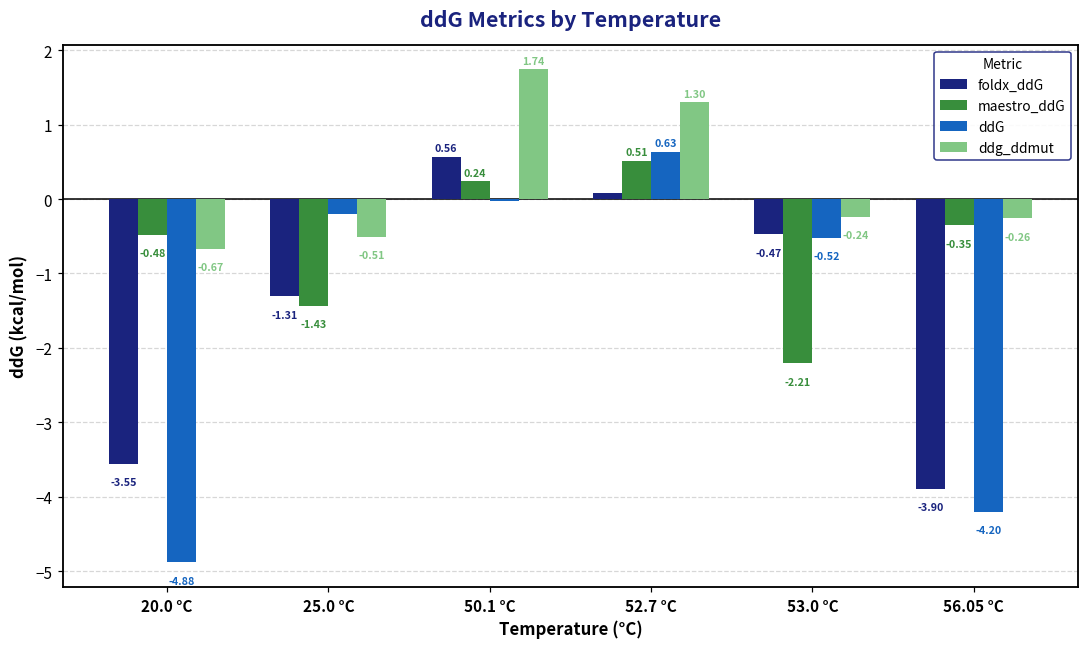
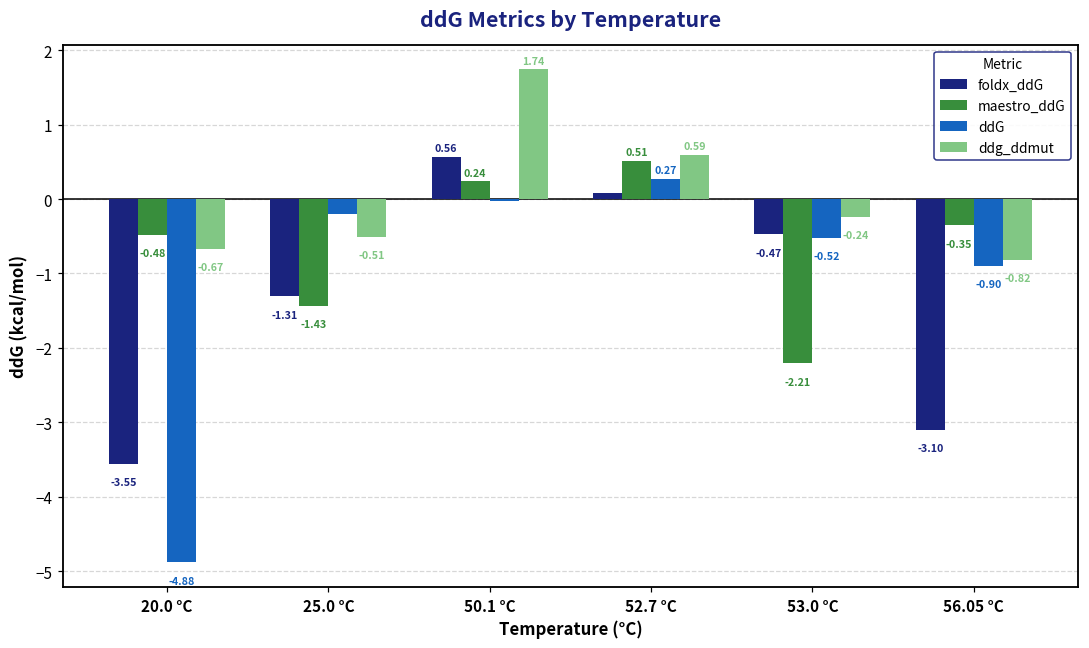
ddG, 52.7 °C: 0.63 -> 0.27
ddg_ddmut, 52.7 °C: 1.30 -> 0.59
foldx_ddG, 56.05 °C: -3.90 -> -3.10
ddG, 56.05 °C: -4.20 -> -0.90
ddg_ddmut, 56.05 °C: -0.26 -> -0.82
